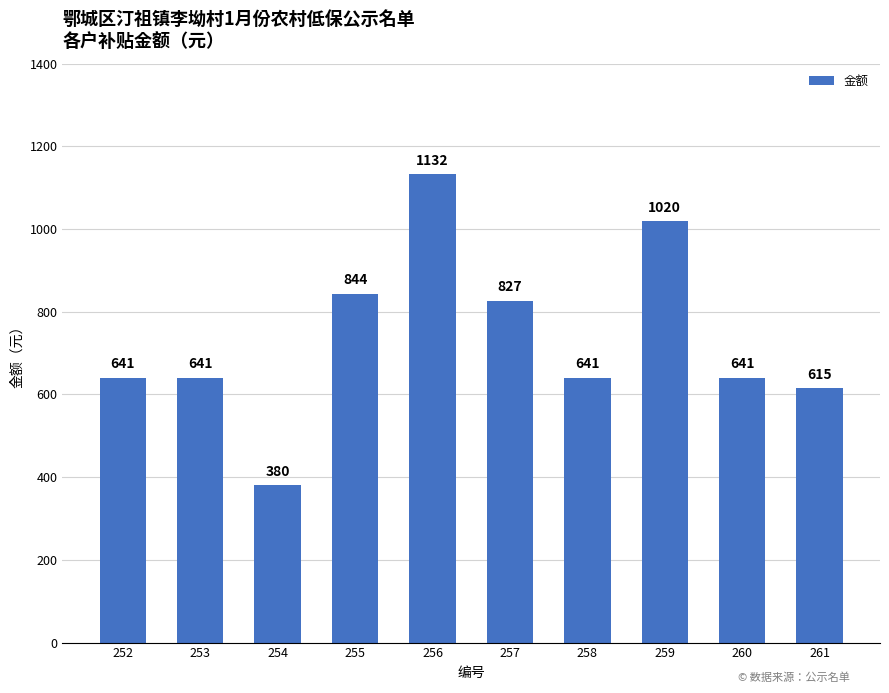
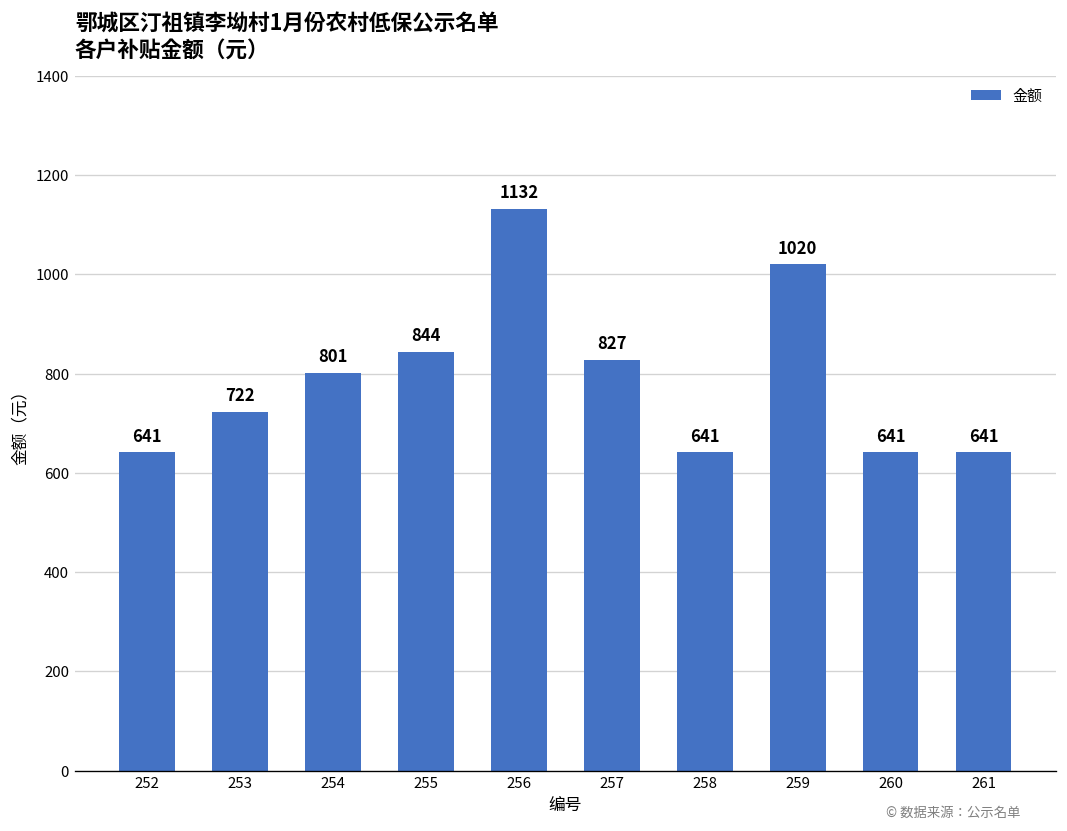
253: 641 -> 722
254: 380 -> 801
261: 615 -> 641
